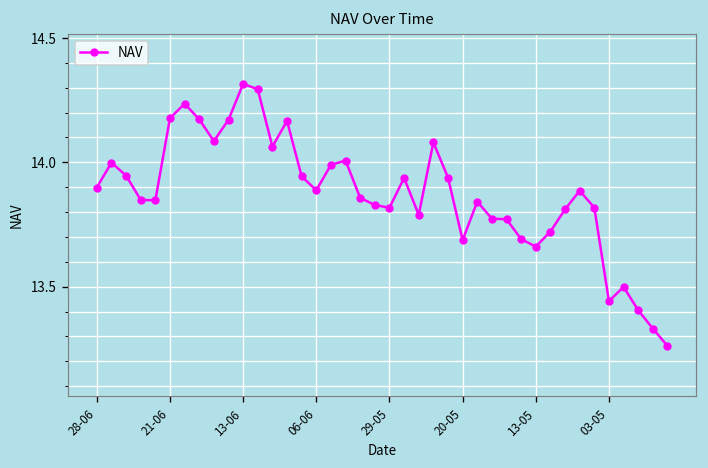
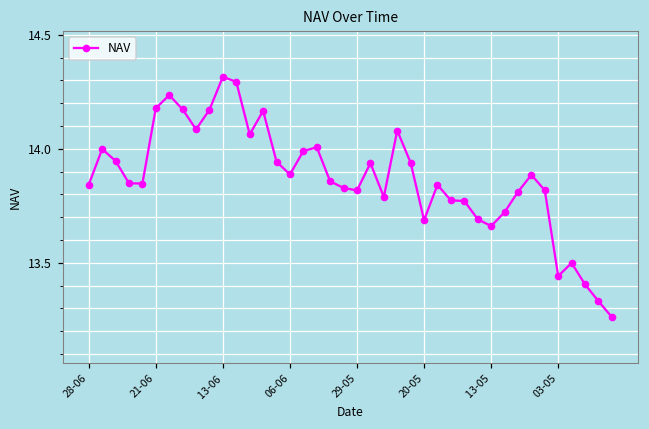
28-06: 13.90 -> 13.84
